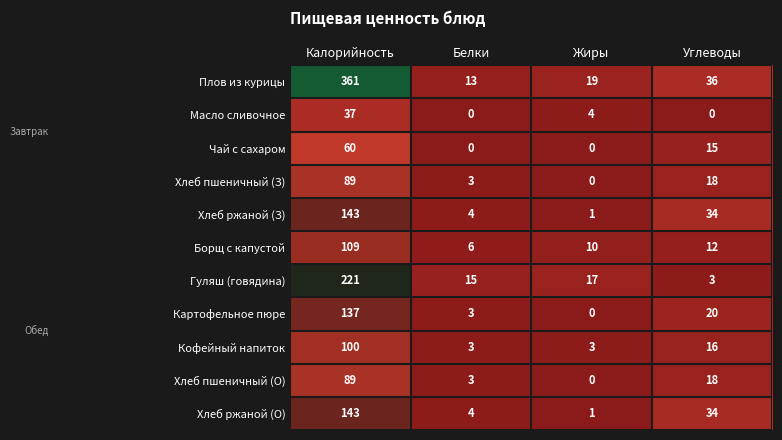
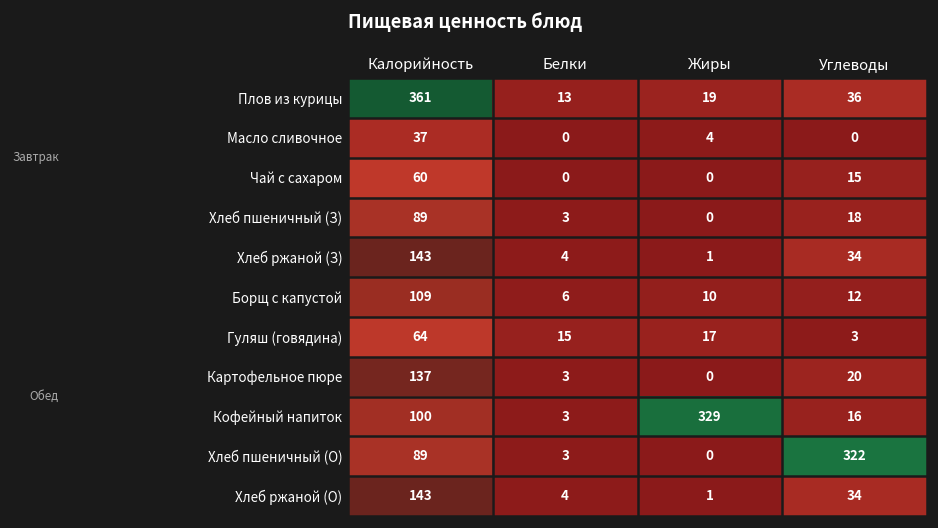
Гуляш (говядина), Калорийность: 221 -> 64
Кофейный напиток, Жиры: 3 -> 329
Хлеб пшеничный (О), Углеводы: 18 -> 322
